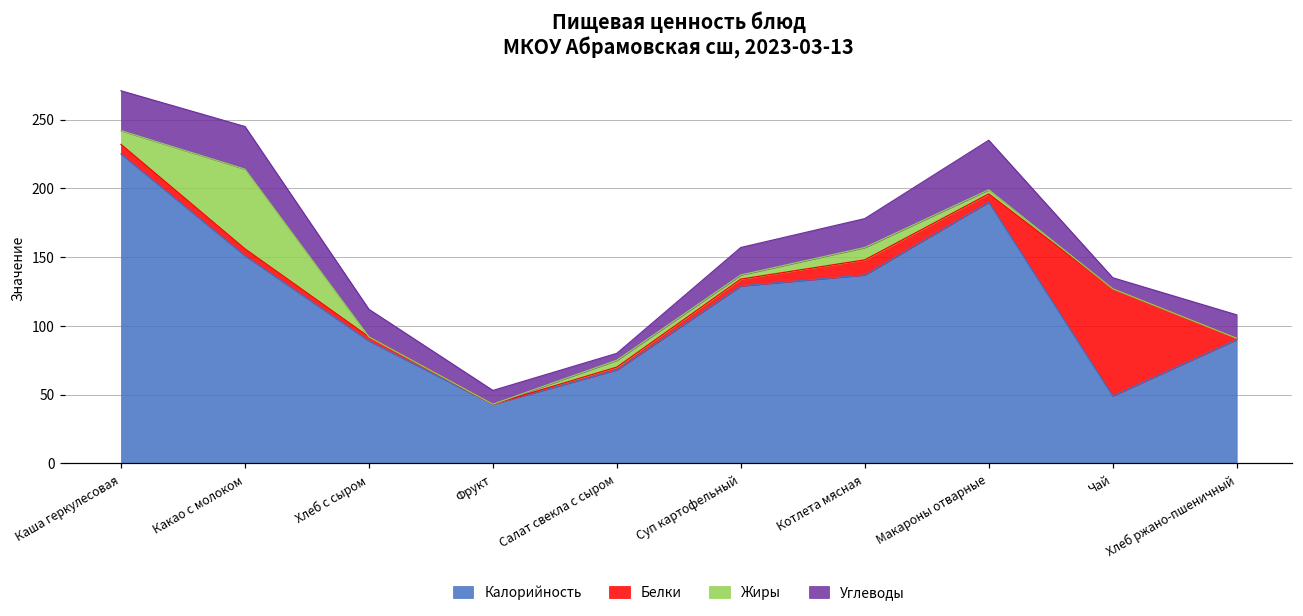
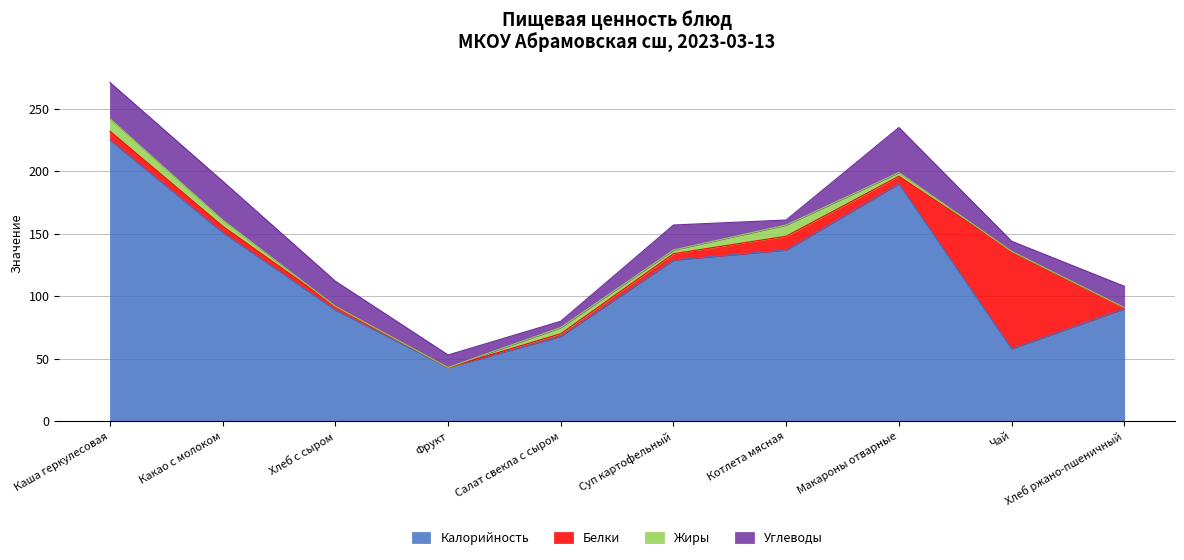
Жиры, Какао с молоком: 58 -> 5
Углеводы, Котлета мясная: 21 -> 4
Калорийность, Чай: 49 -> 58
